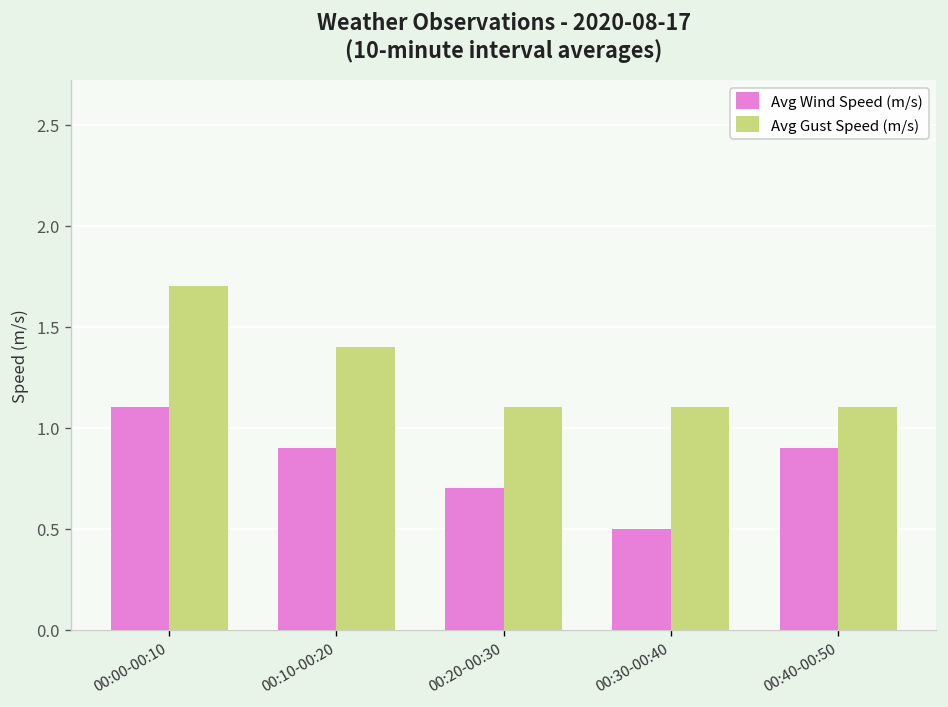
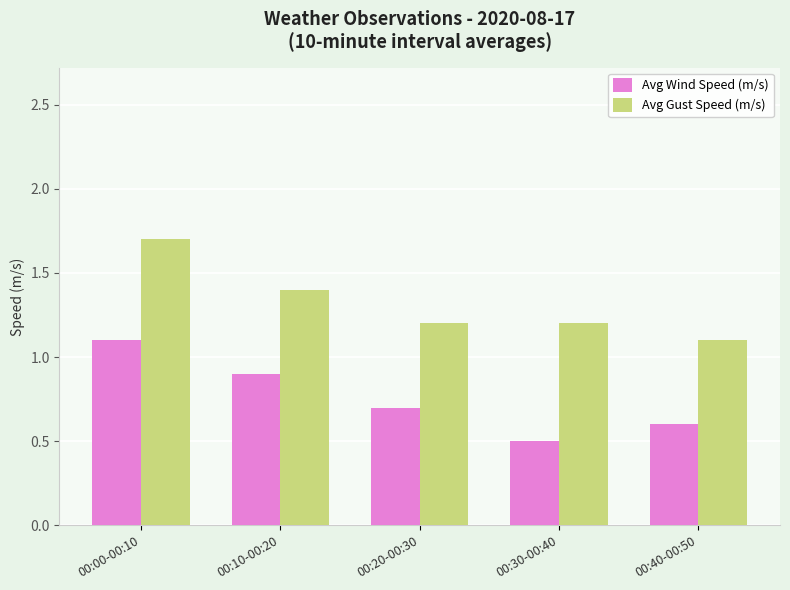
Avg Gust Speed (m/s), 00:20-00:30: 1.1 -> 1.2
Avg Gust Speed (m/s), 00:30-00:40: 1.1 -> 1.2
Avg Wind Speed (m/s), 00:40-00:50: 0.9 -> 0.6
